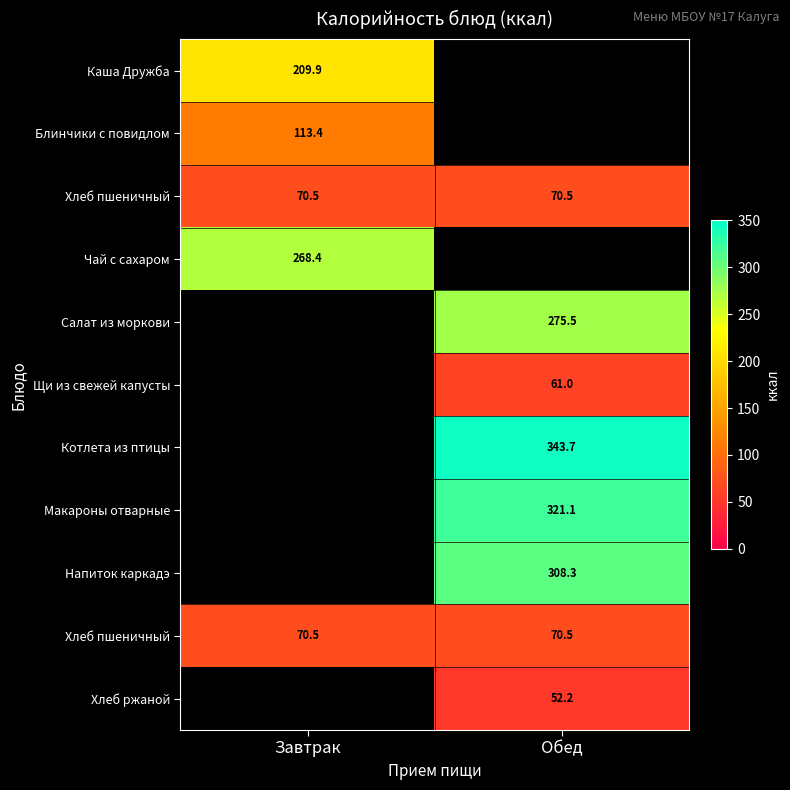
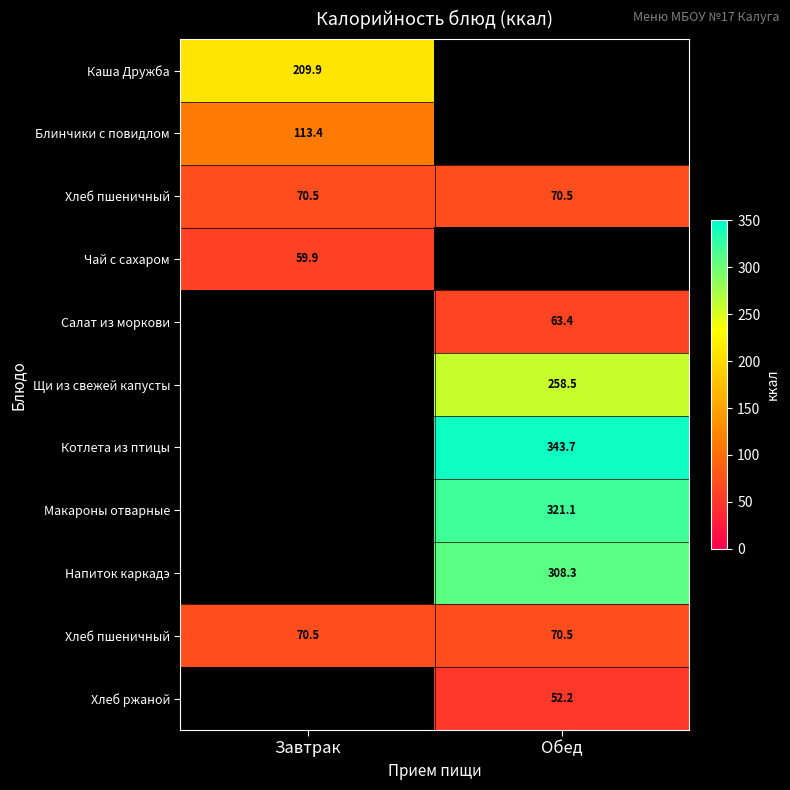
Чай с сахаром, Завтрак: 268.4 -> 59.9
Салат из моркови, Обед: 275.5 -> 63.4
Щи из свежей капусты, Обед: 61.0 -> 258.5
